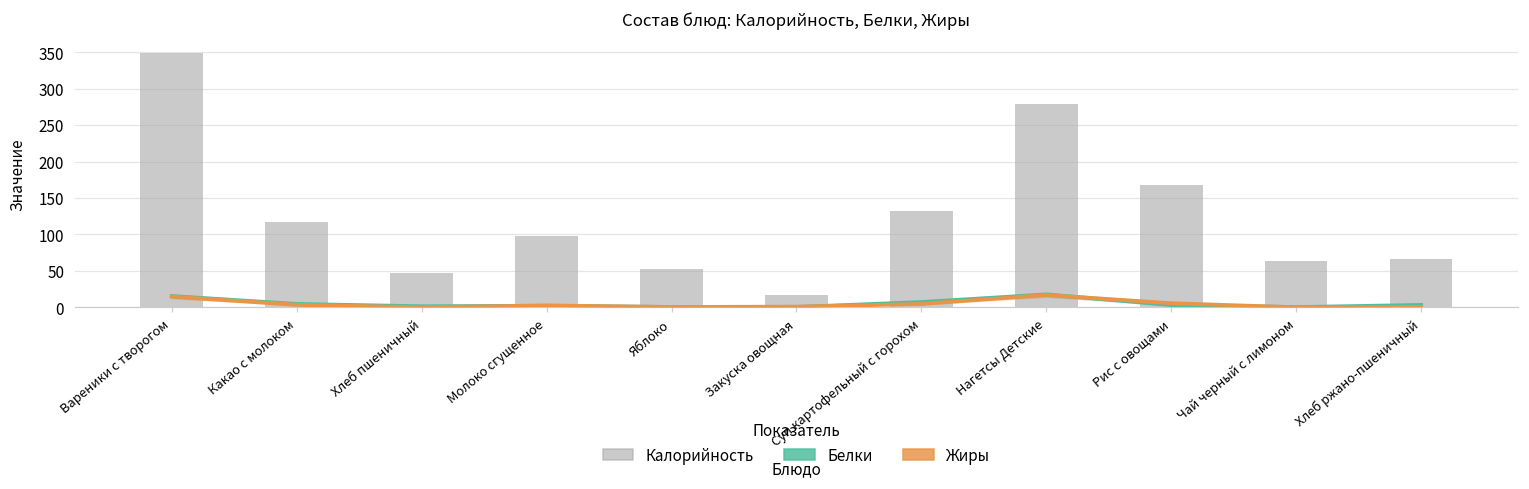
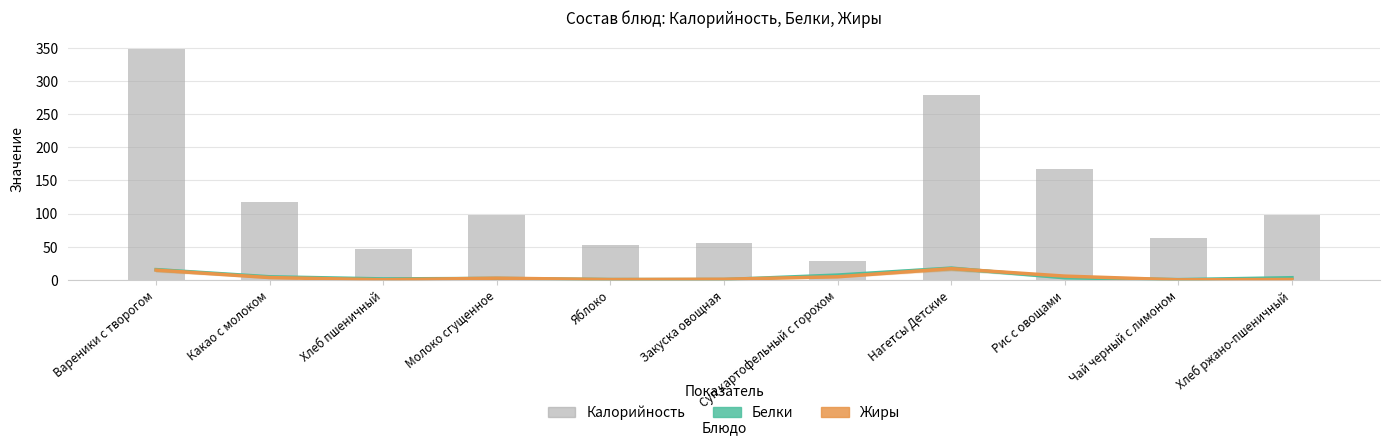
Калорийность, Закуска овощная: 20 -> 60
Калорийность, Суп картофельный с горохом: 130 -> 30
Калорийность, Хлеб ржано-пшеничный: 70 -> 100
